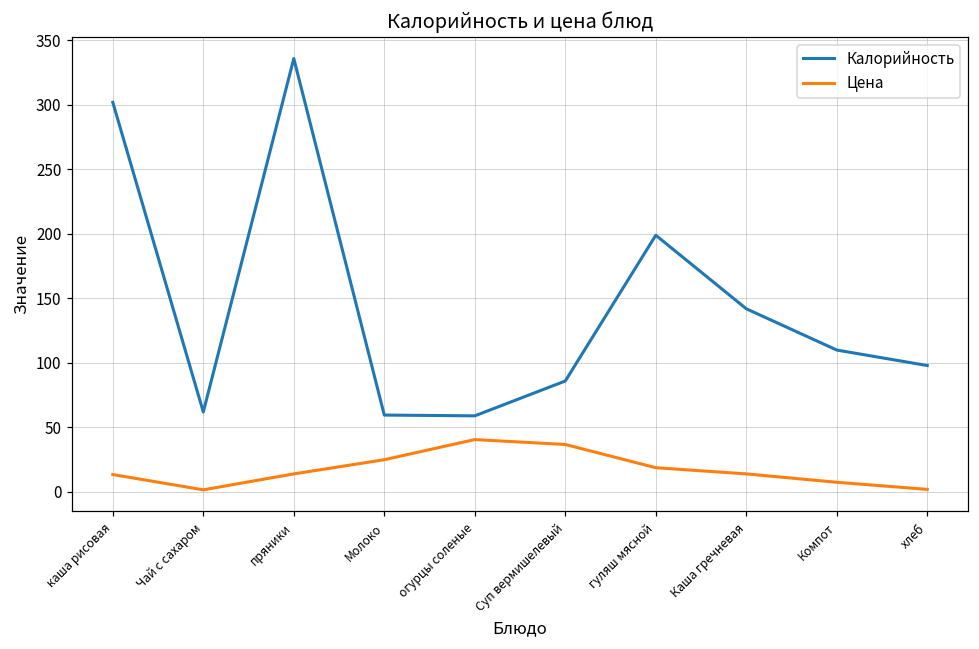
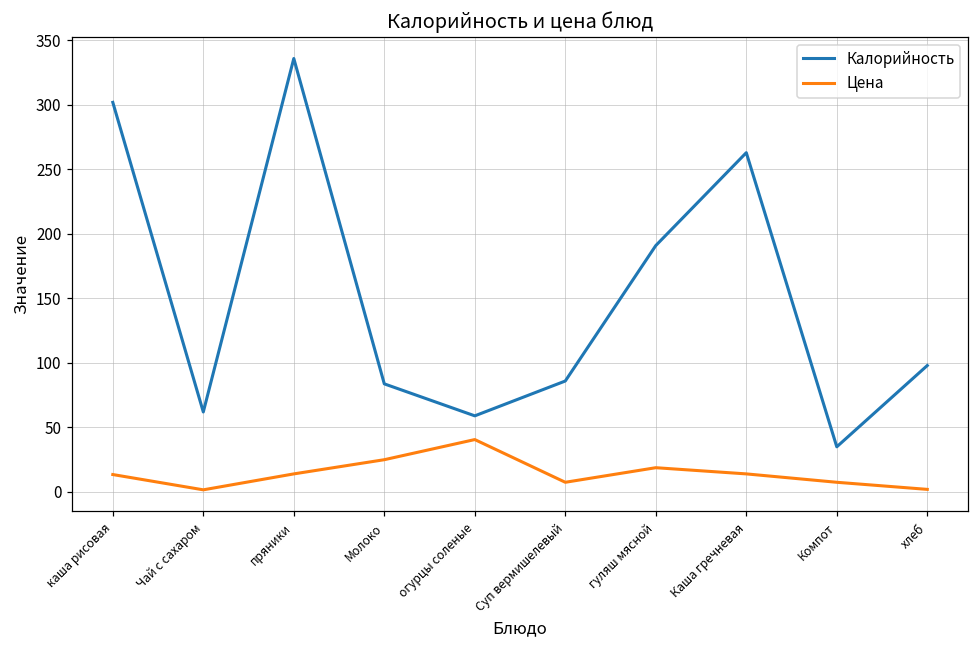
Калорийность, Молоко: 60 -> 84
Цена, Суп вермишелевый: 37 -> 8
Калорийность, гуляш мясной: 199 -> 191
Калорийность, Каша гречневая: 142 -> 263
Калорийность, Компот: 110 -> 35
